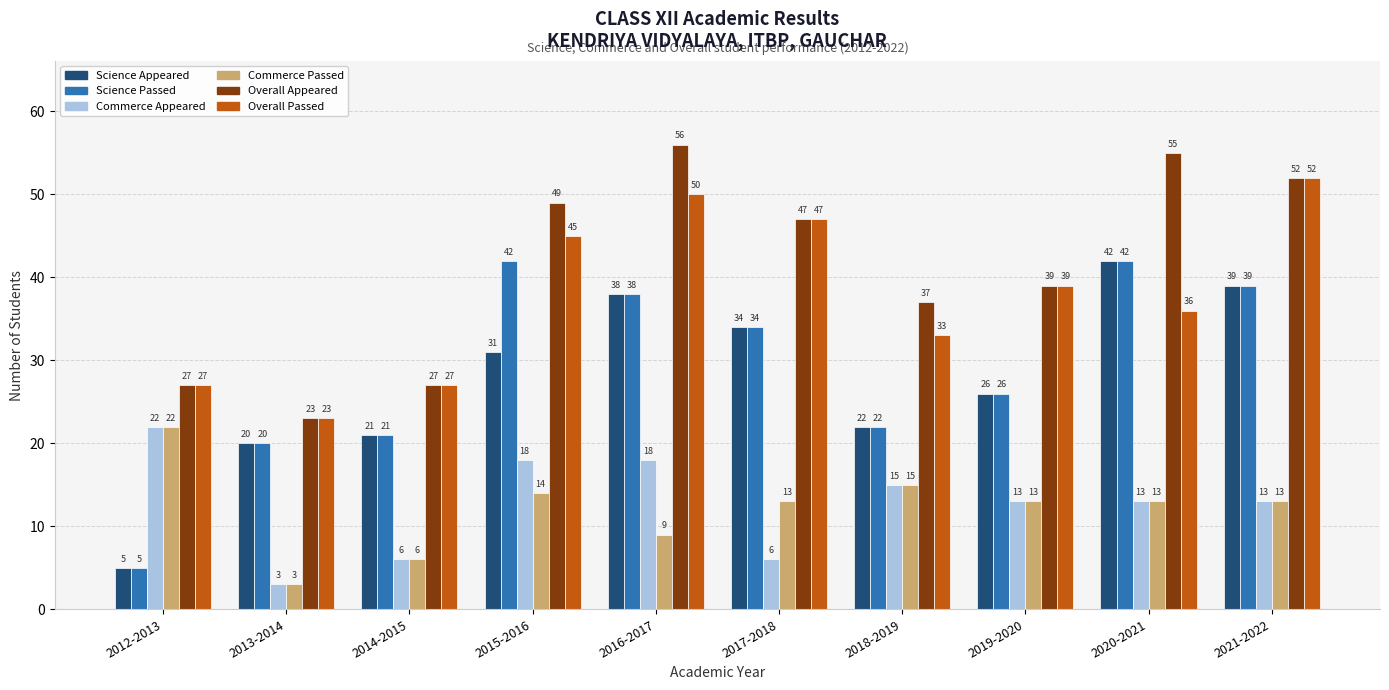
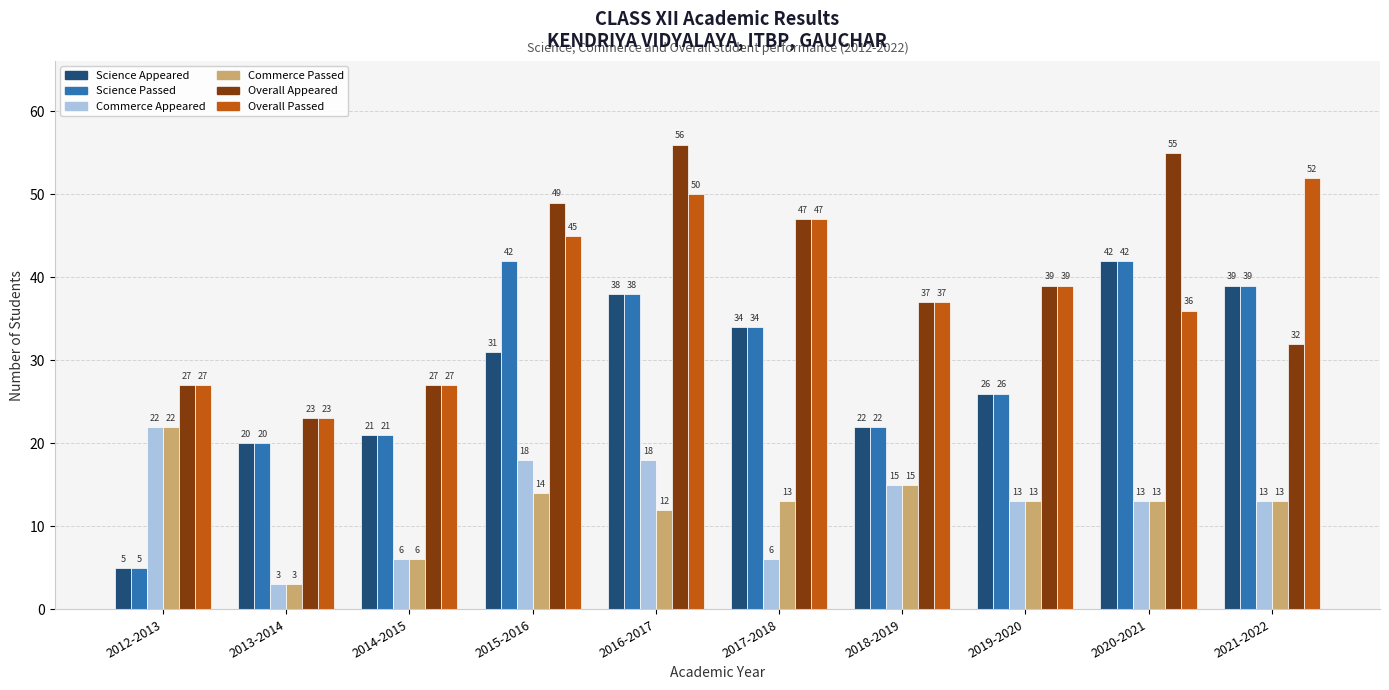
Commerce Passed, 2016-2017: 9 -> 12
Overall Passed, 2018-2019: 33 -> 37
Overall Appeared, 2021-2022: 52 -> 32
